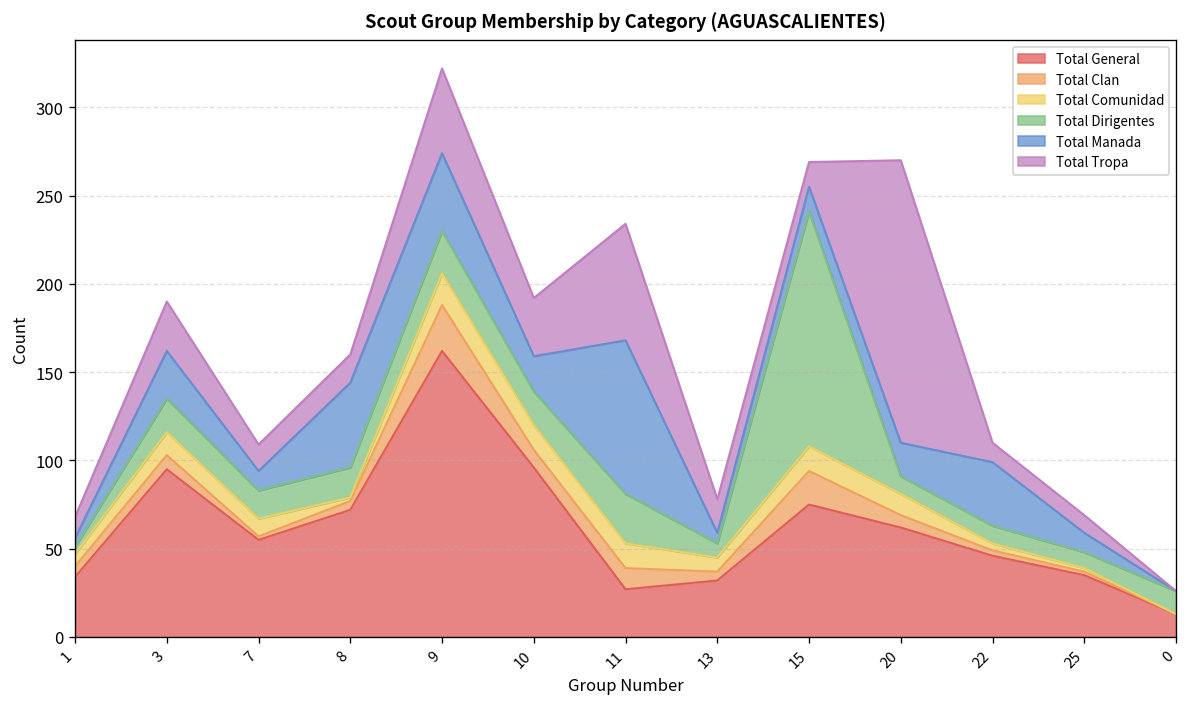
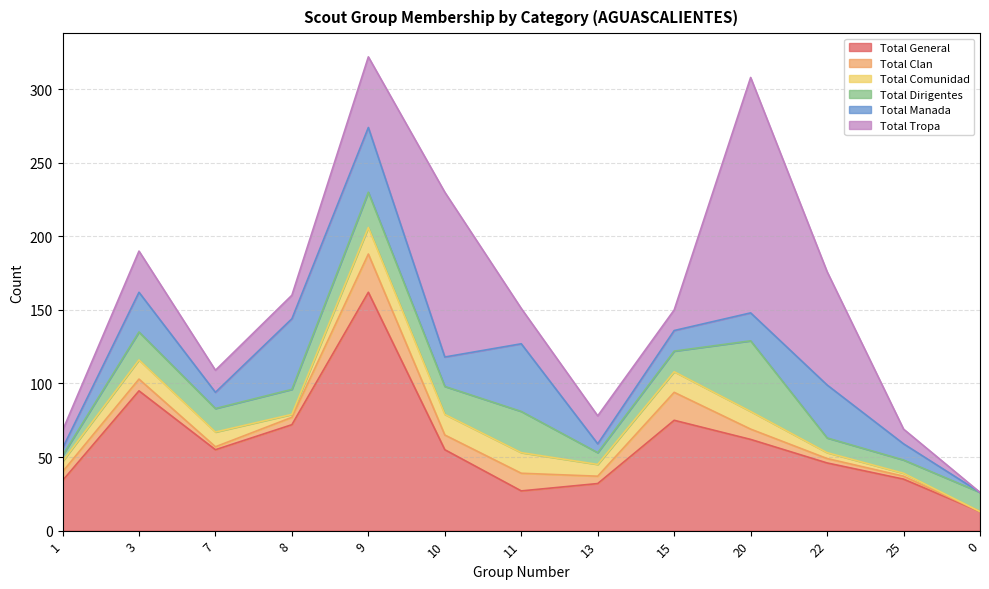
Total General, 10: 96 -> 55
Total Tropa, 10: 33 -> 112
Total Manada, 11: 87 -> 46
Total Tropa, 11: 66 -> 24
Total Dirigentes, 15: 133 -> 14
Total Dirigentes, 20: 10 -> 48
Total Tropa, 22: 11 -> 77
